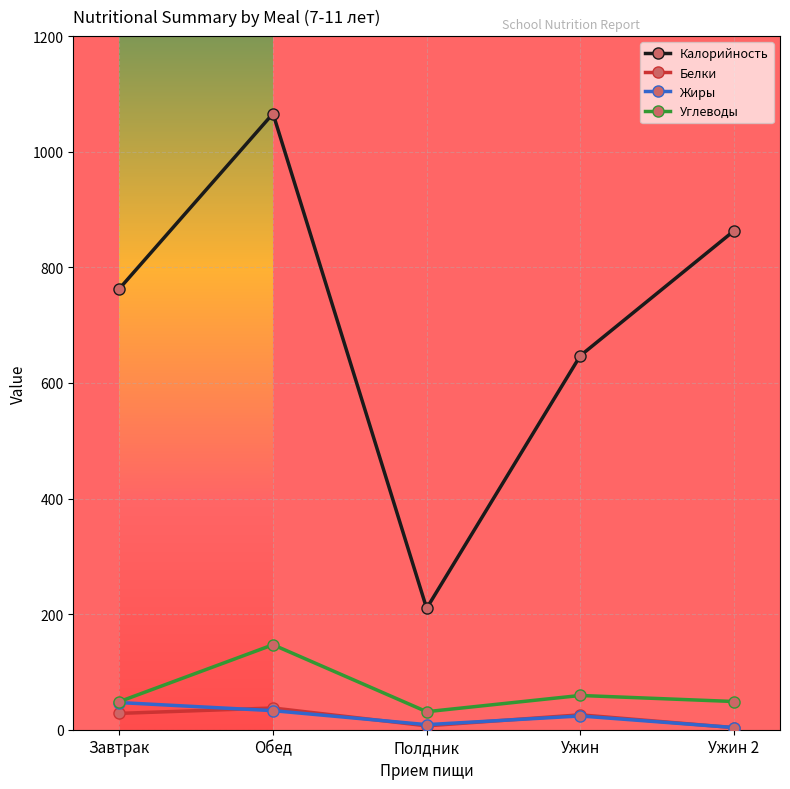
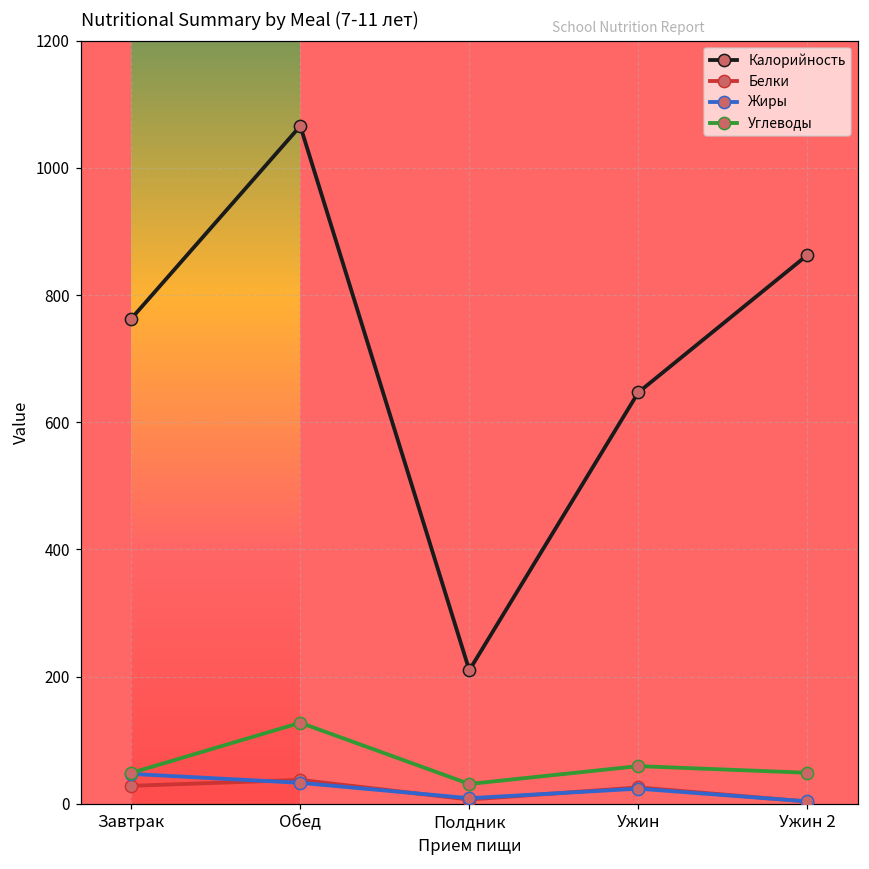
Углеводы, Обед: 150 -> 130
